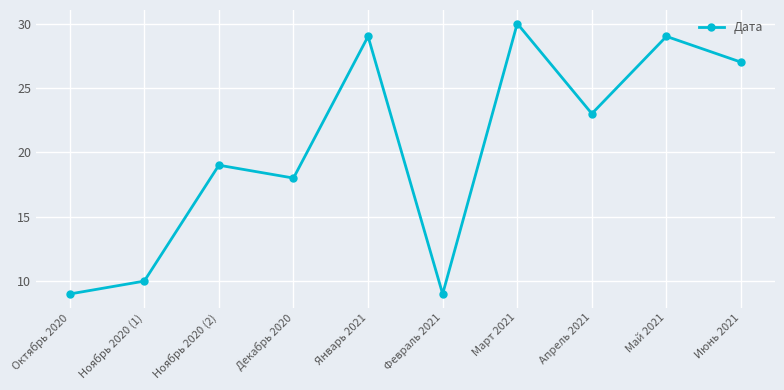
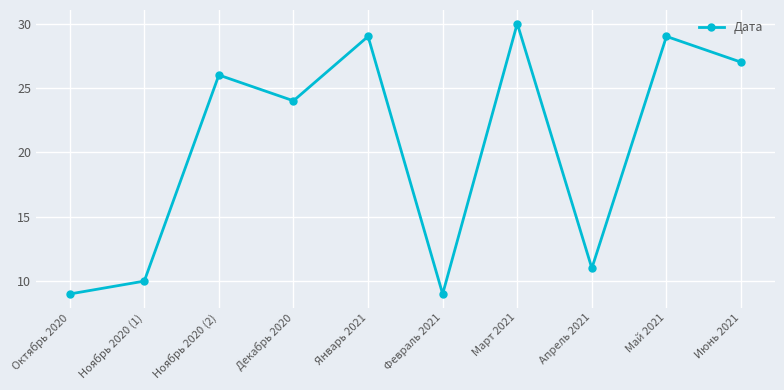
Ноябрь 2020 (2): 19 -> 26
Декабрь 2020: 18 -> 24
Апрель 2021: 23 -> 11
